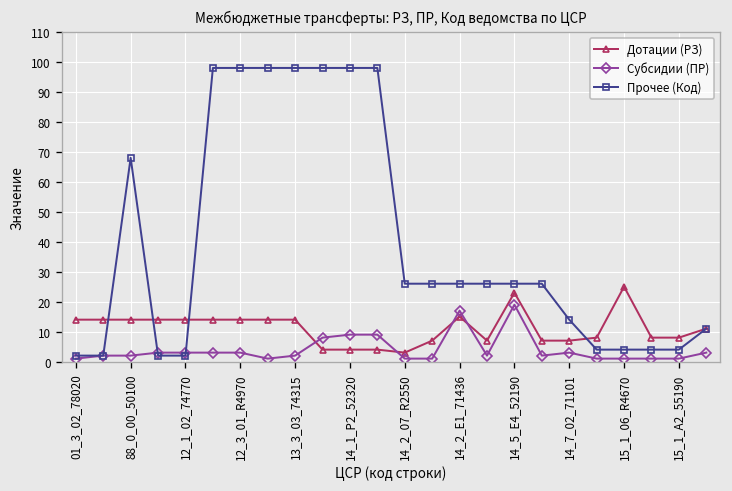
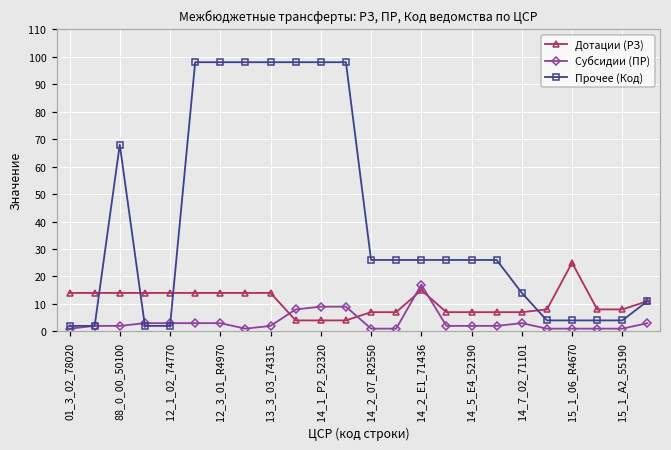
Дотации (РЗ), 14_2_07_R2550: 3 -> 7
Дотации (РЗ), 14_5_E4_52190: 23 -> 7
Субсидии (ПР), 14_5_E4_52190: 19 -> 2
